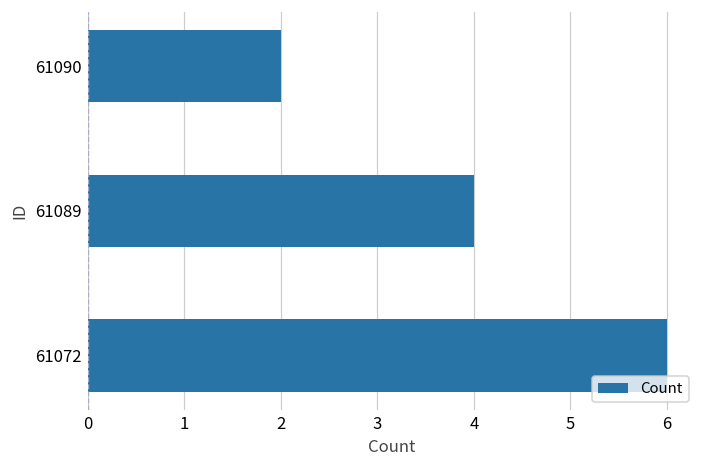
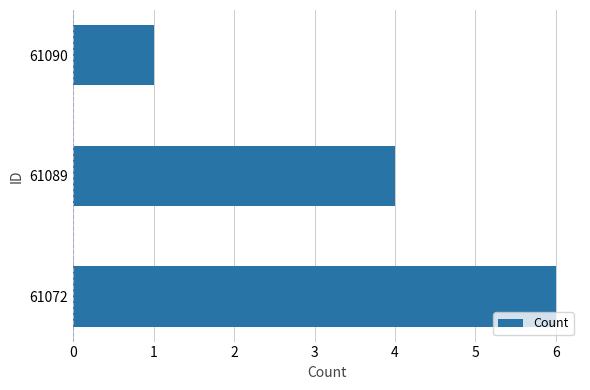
61090: 2 -> 1
